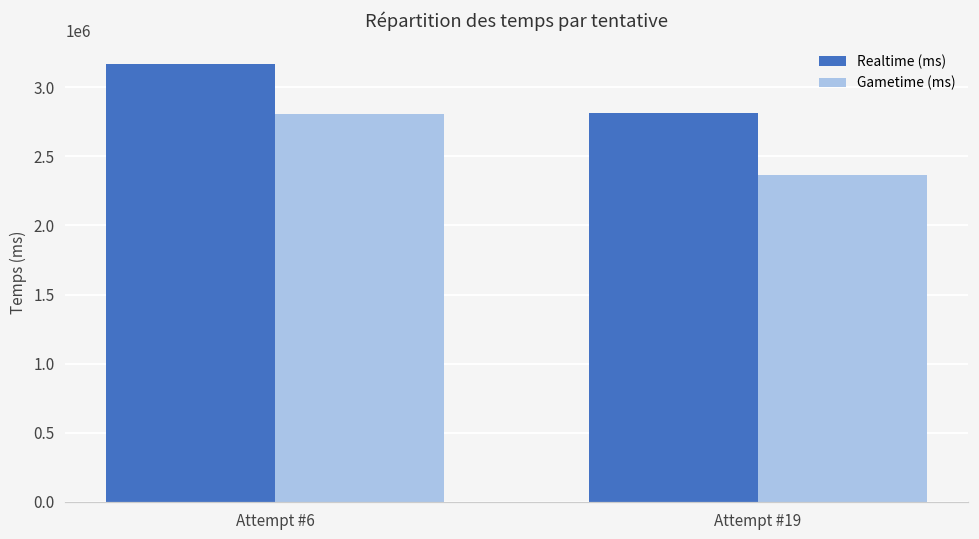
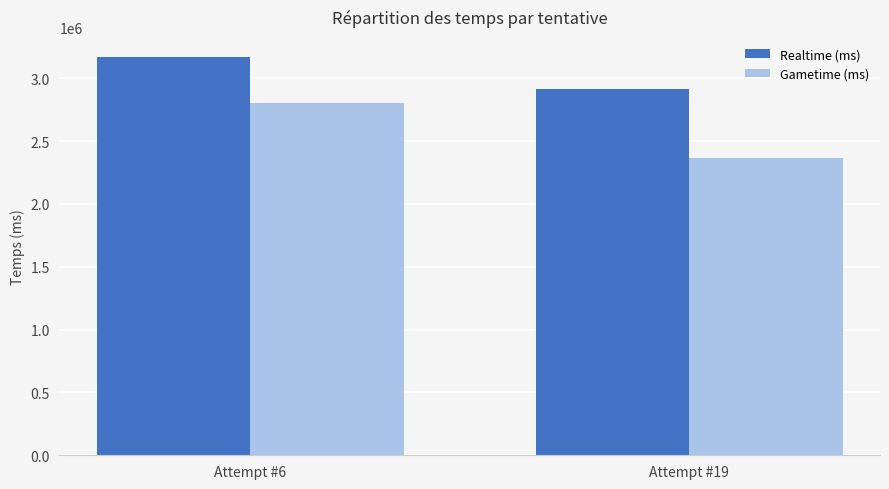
Realtime (ms), Attempt #19: 2810000 -> 2910000
